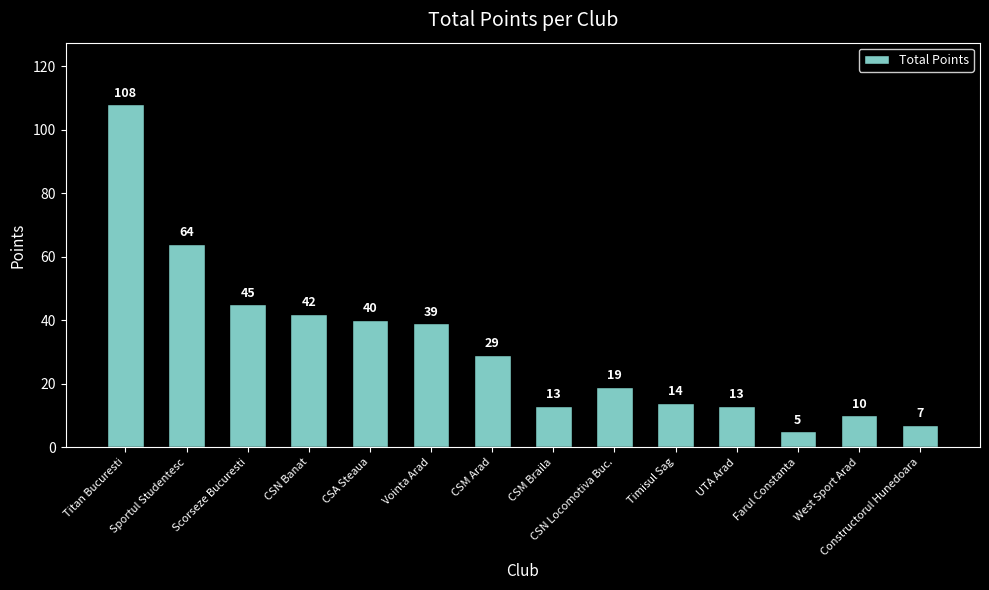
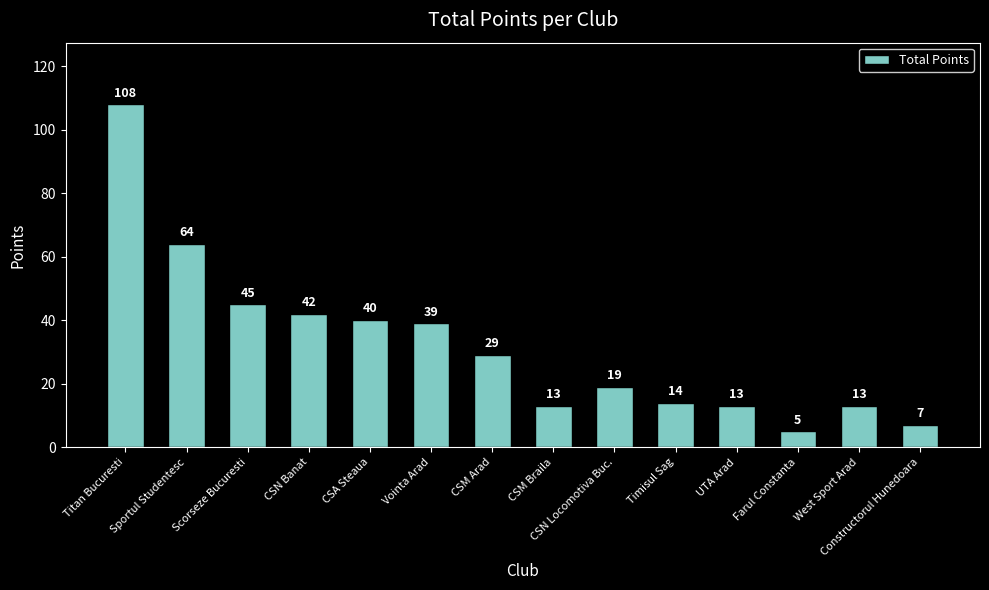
West Sport Arad: 10 -> 13
